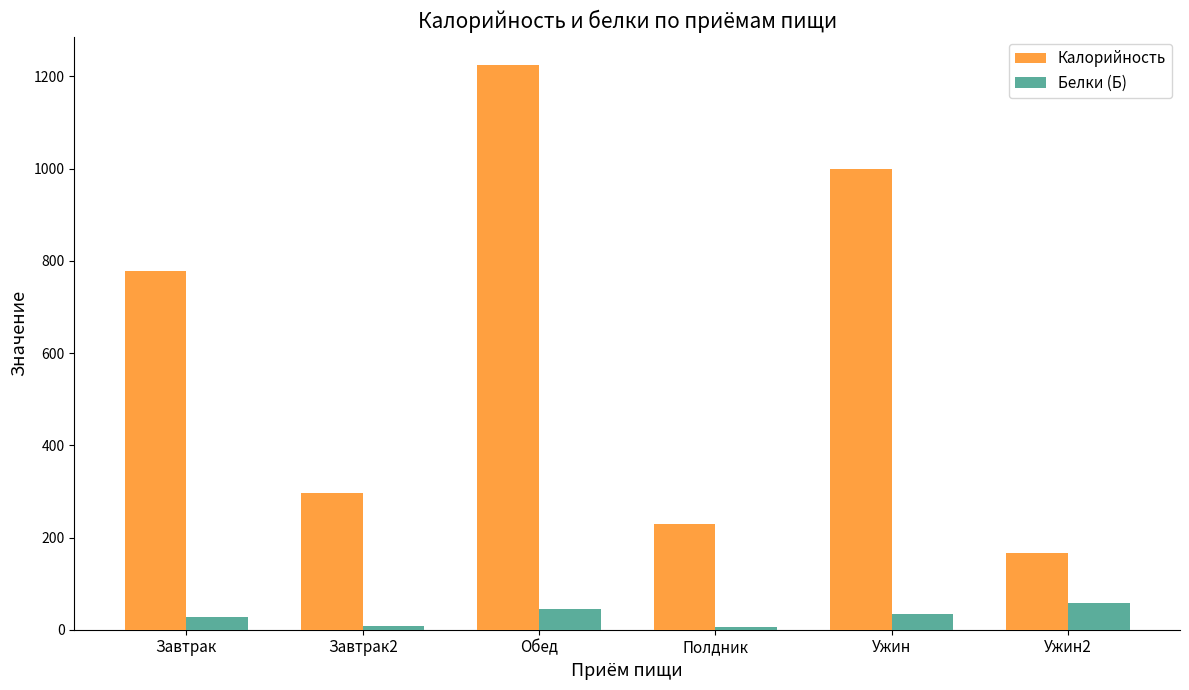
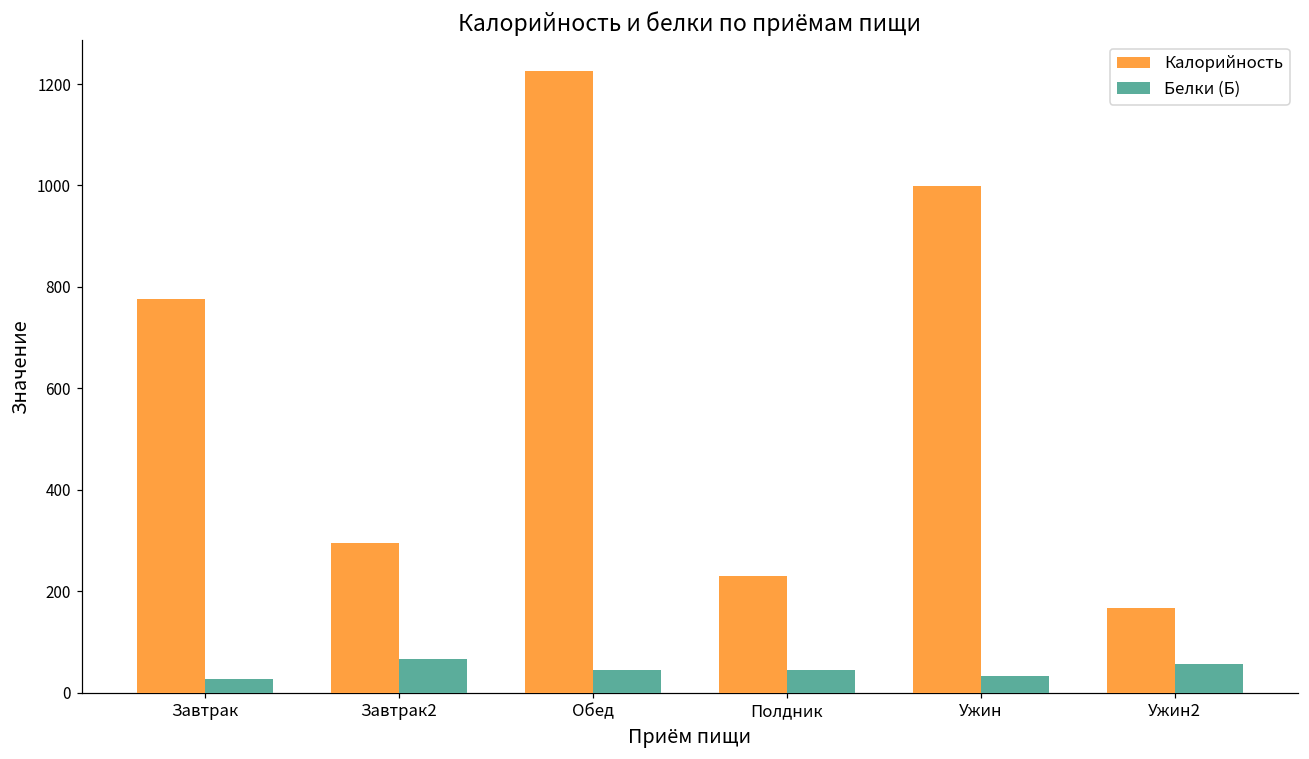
Белки (Б), Завтрак2: 10 -> 70
Белки (Б), Полдник: 10 -> 40
